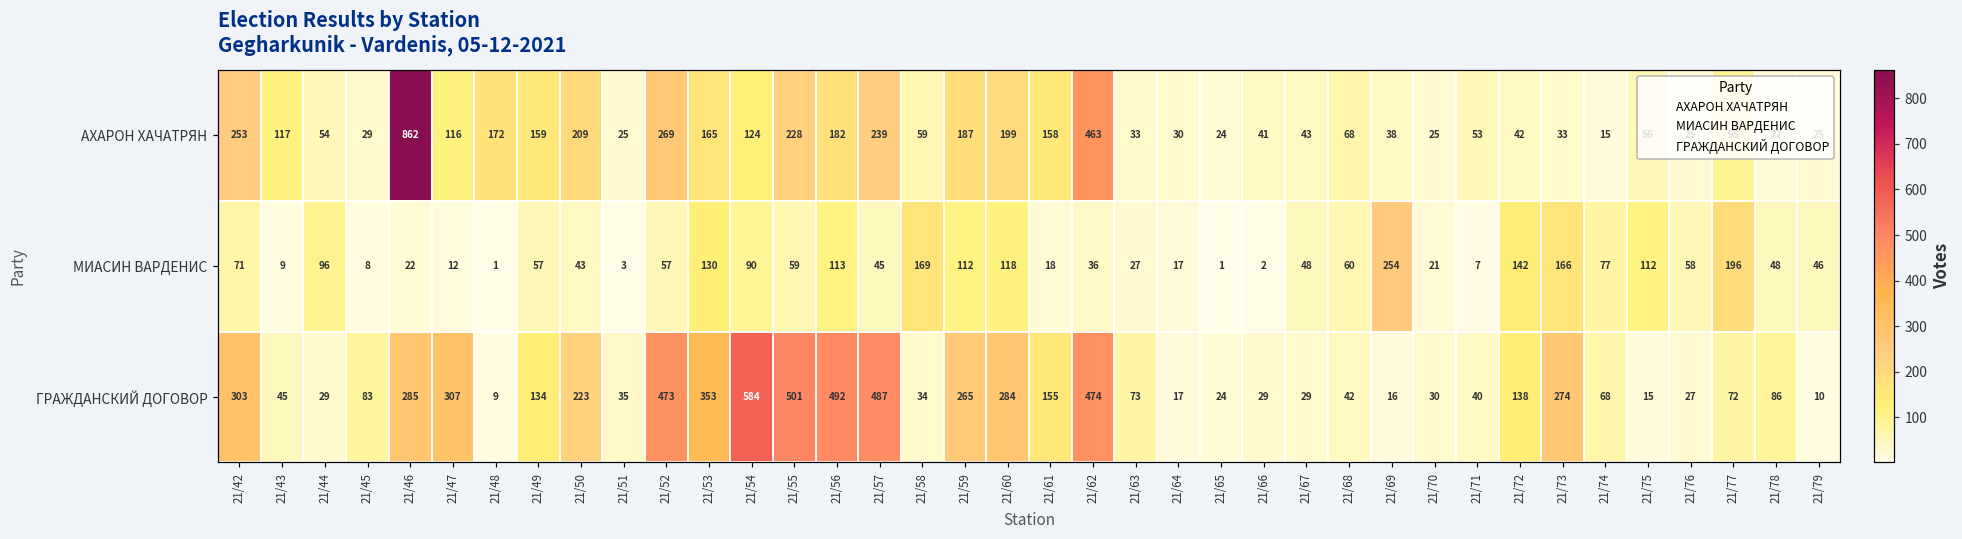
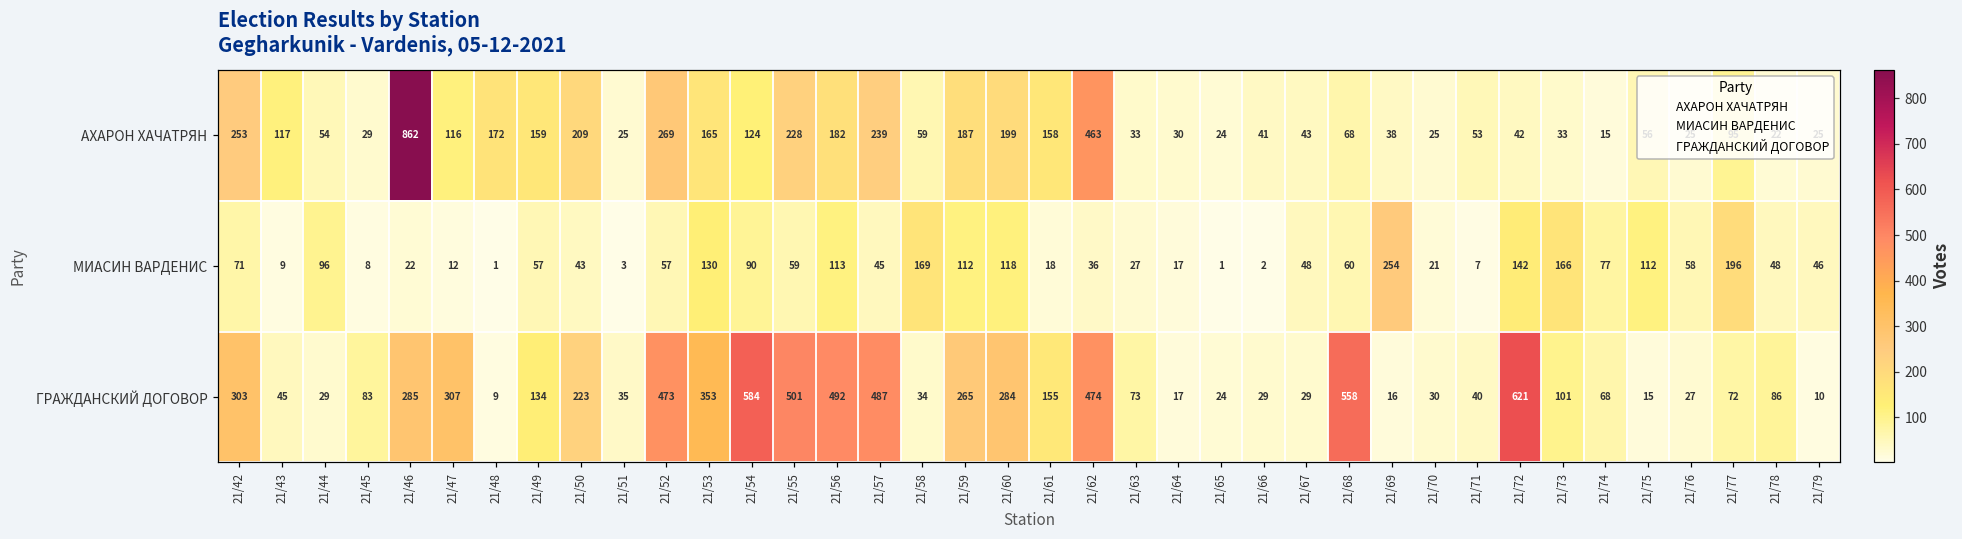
ГРАЖДАНСКИЙ ДОГОВОР, 21/68: 42 -> 558
ГРАЖДАНСКИЙ ДОГОВОР, 21/72: 138 -> 621
ГРАЖДАНСКИЙ ДОГОВОР, 21/73: 274 -> 101
